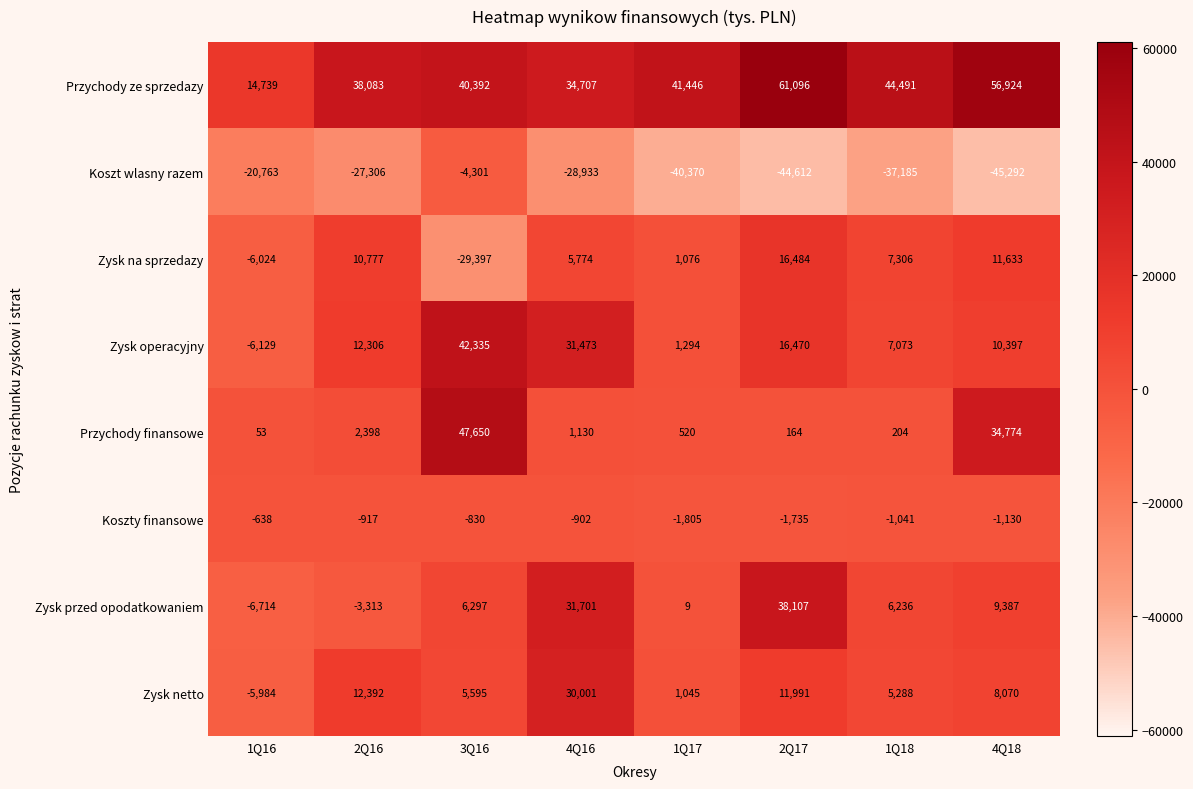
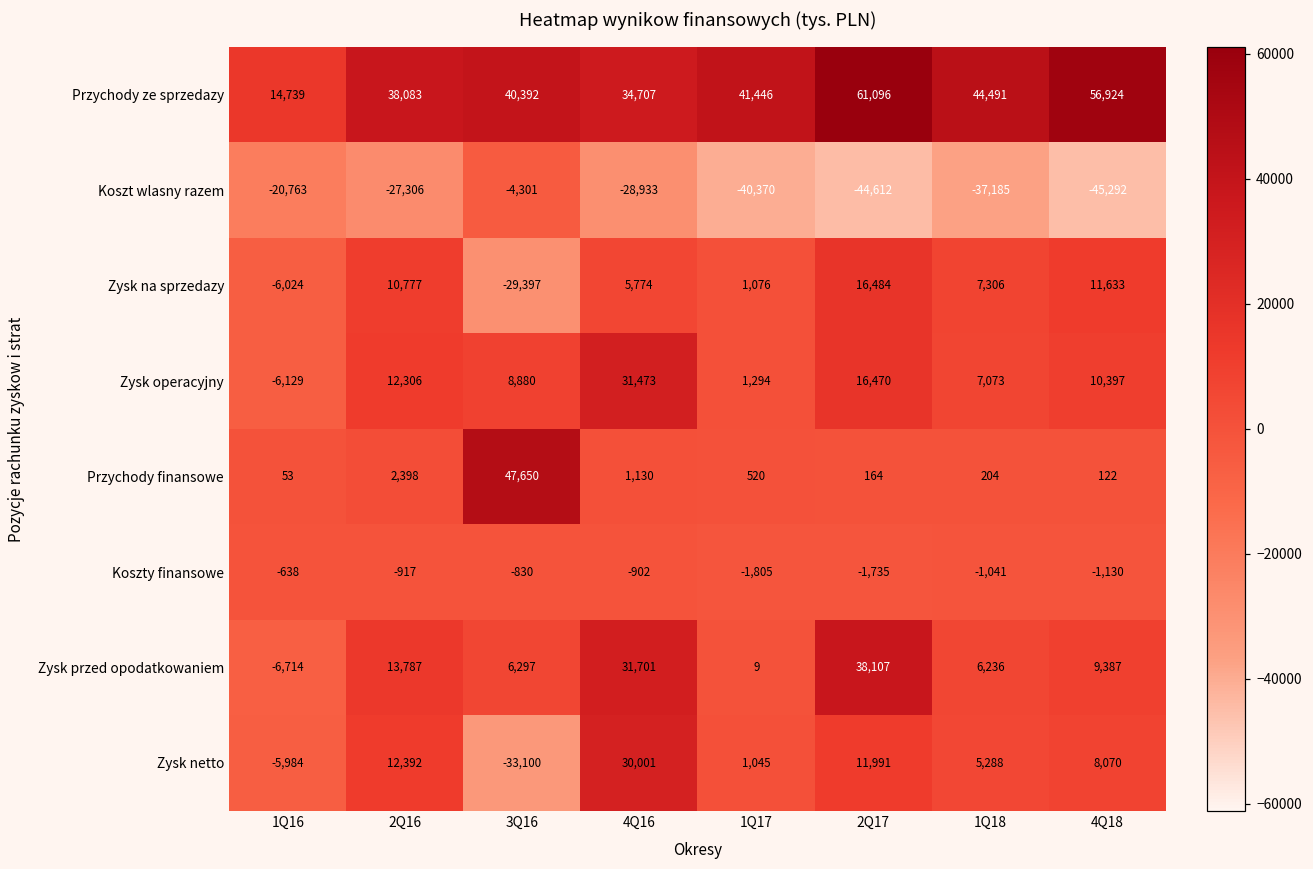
Zysk operacyjny, 3Q16: 42,335 -> 8,880
Przychody finansowe, 4Q18: 34,774 -> 122
Zysk przed opodatkowaniem, 2Q16: -3,313 -> 13,787
Zysk netto, 3Q16: 5,595 -> -33,100
